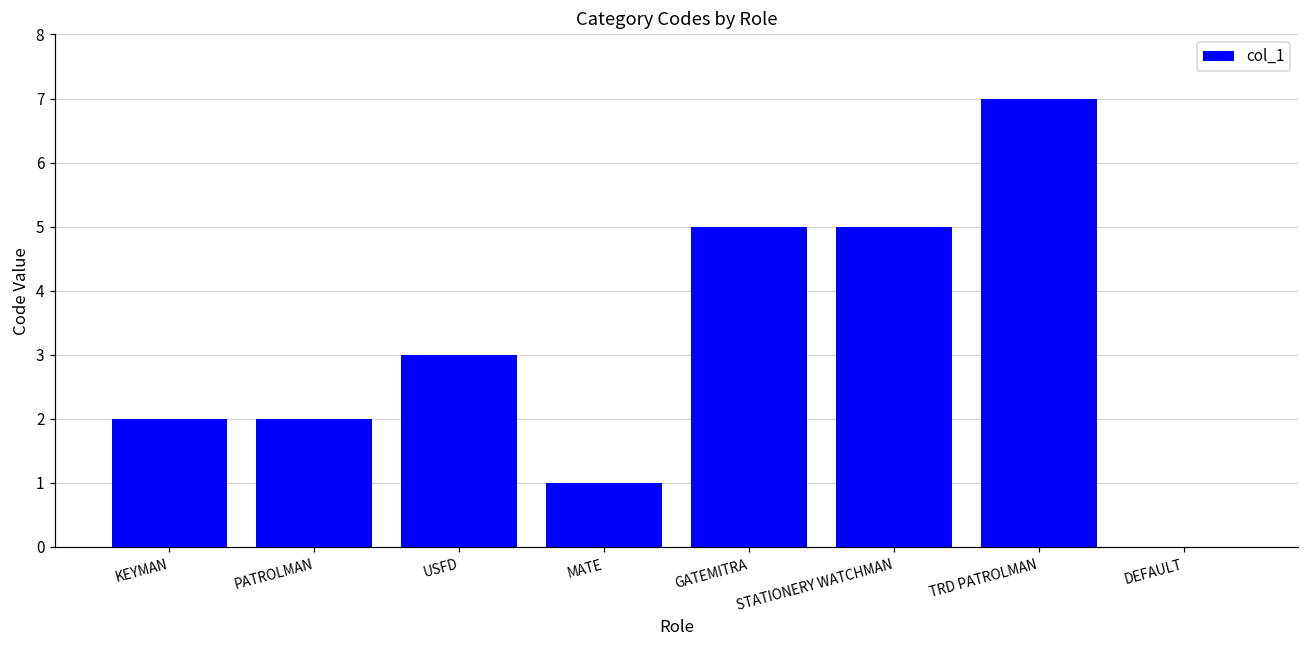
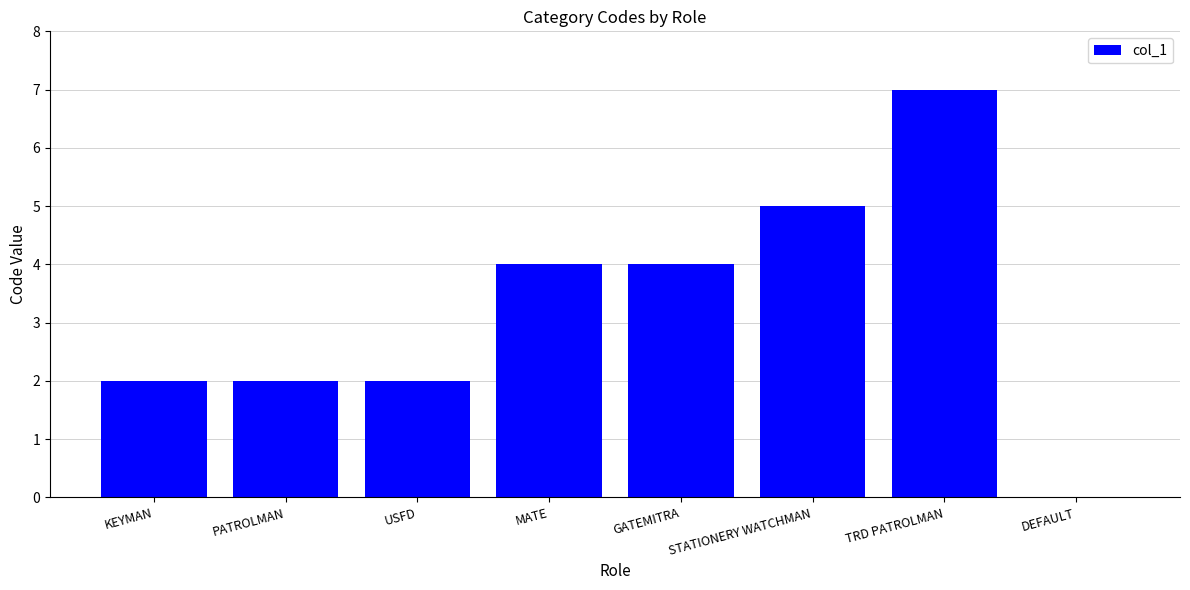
USFD: 3 -> 2
MATE: 1 -> 4
GATEMITRA: 5 -> 4
